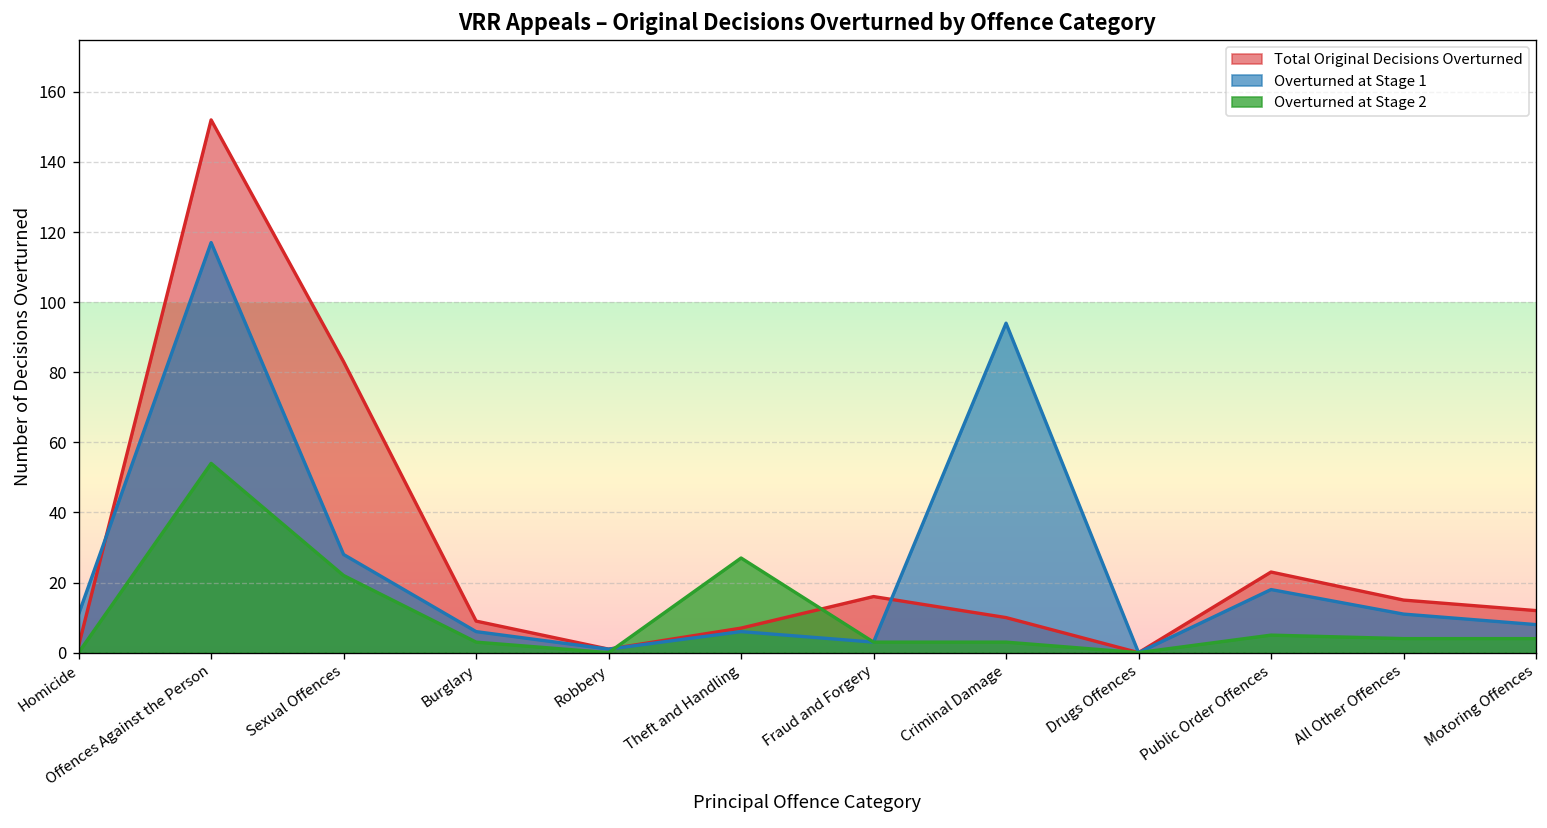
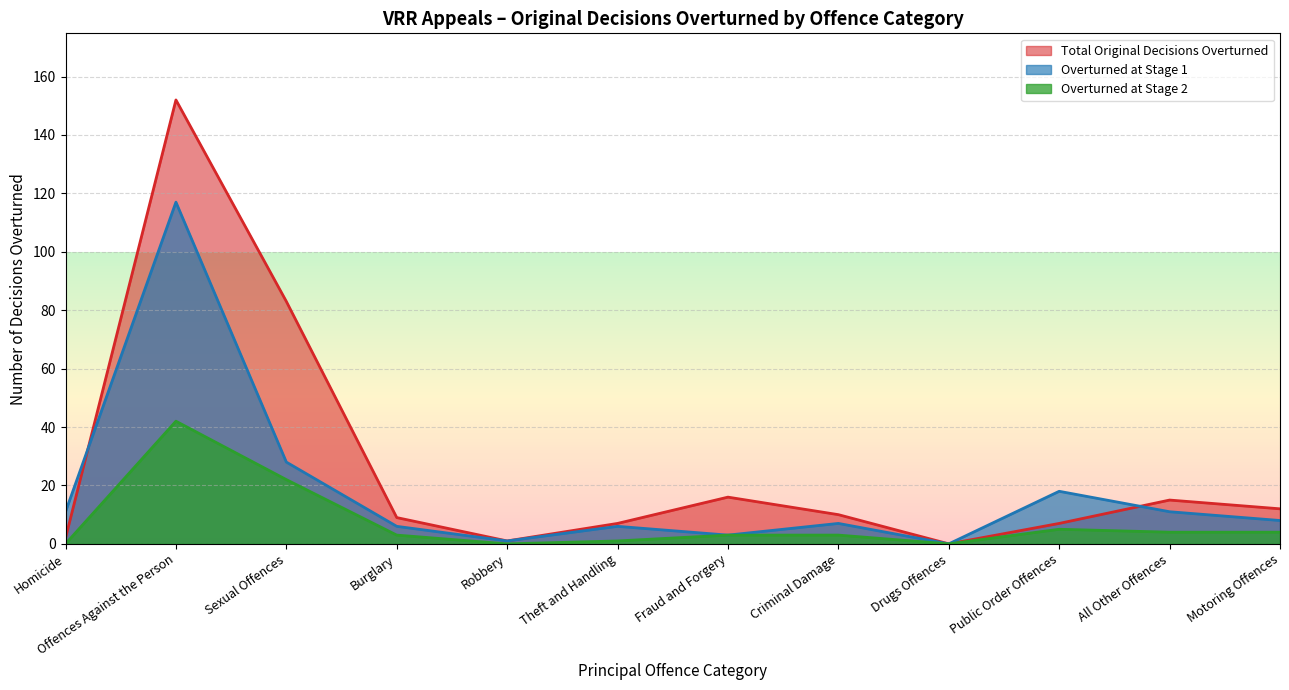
Overturned at Stage 2, Offences Against the Person: 54 -> 42
Overturned at Stage 2, Theft and Handling: 27 -> 1
Overturned at Stage 1, Criminal Damage: 94 -> 7
Total Original Decisions Overturned, Public Order Offences: 23 -> 7
